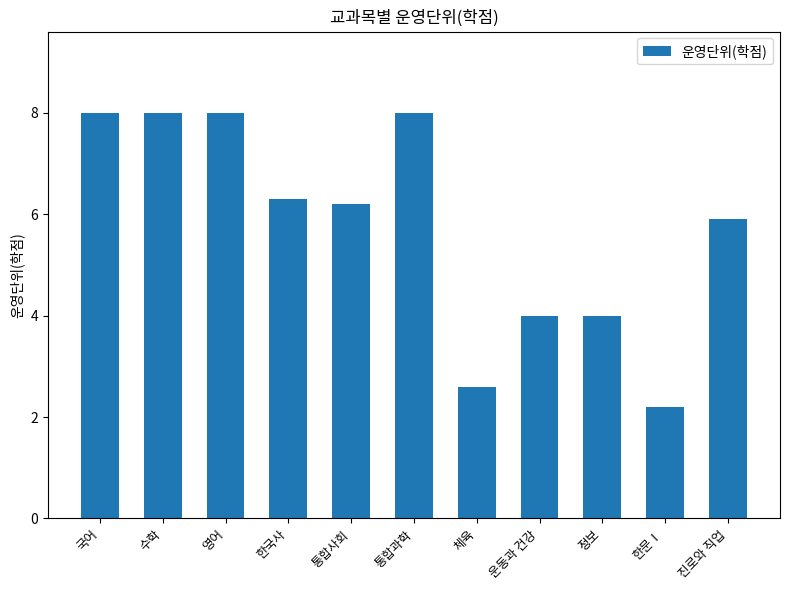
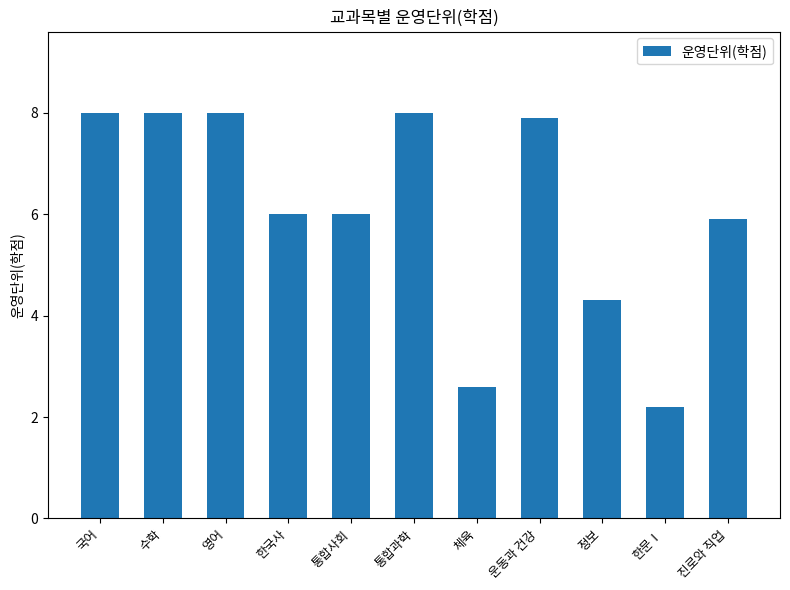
한국사: 6.3 -> 6.0
통합사회: 6.2 -> 6.0
운동과 건강: 4.0 -> 7.9
정보: 4.0 -> 4.3
